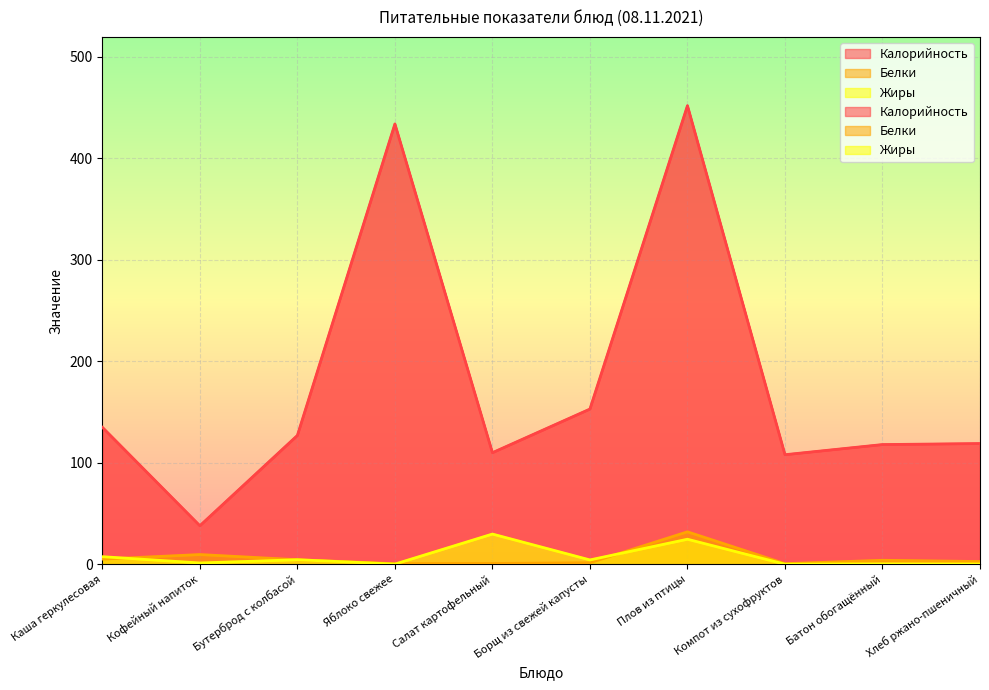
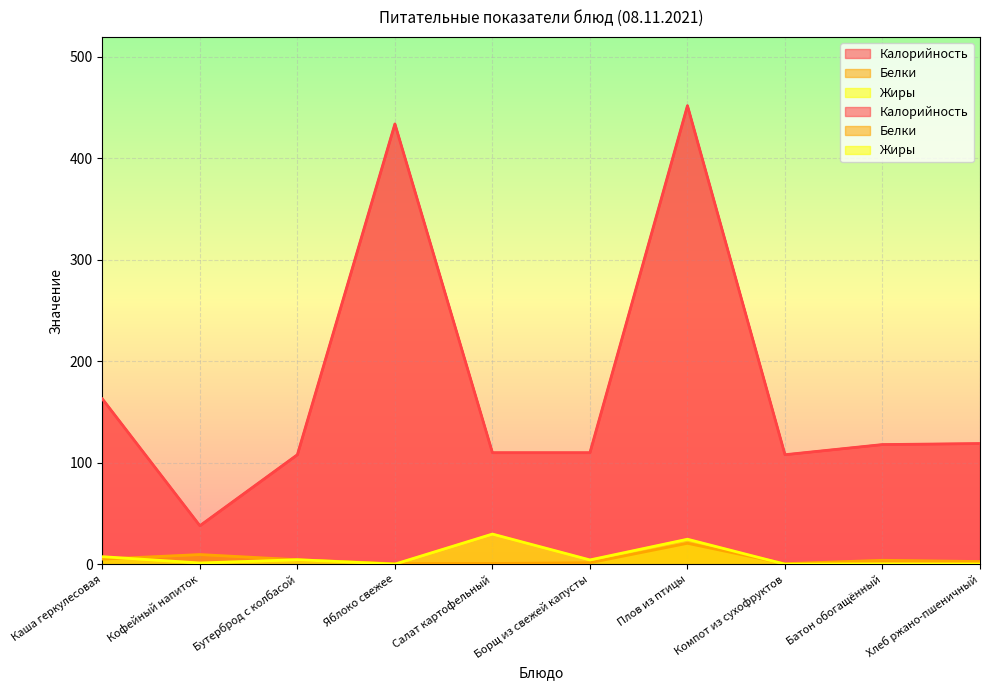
Калорийность, Каша геркулесовая: 135 -> 163
Калорийность, Бутерброд с колбасой: 127 -> 108
Калорийность, Борщ из свежей капусты: 153 -> 110
Белки, Плов из птицы: 32 -> 21
